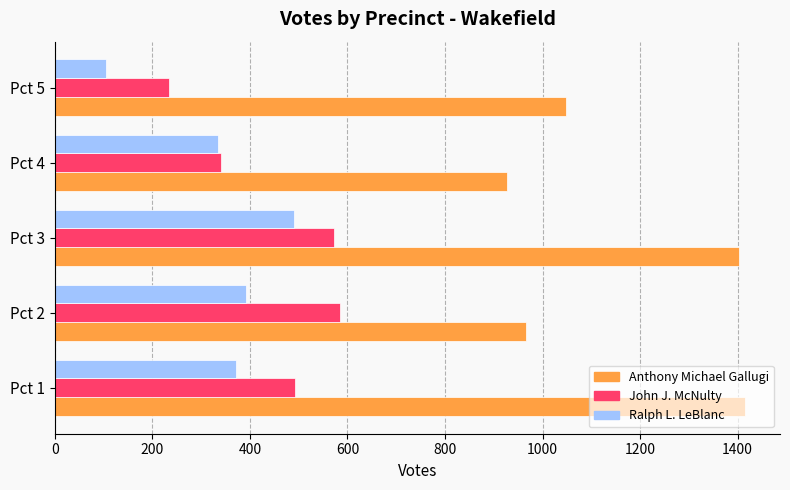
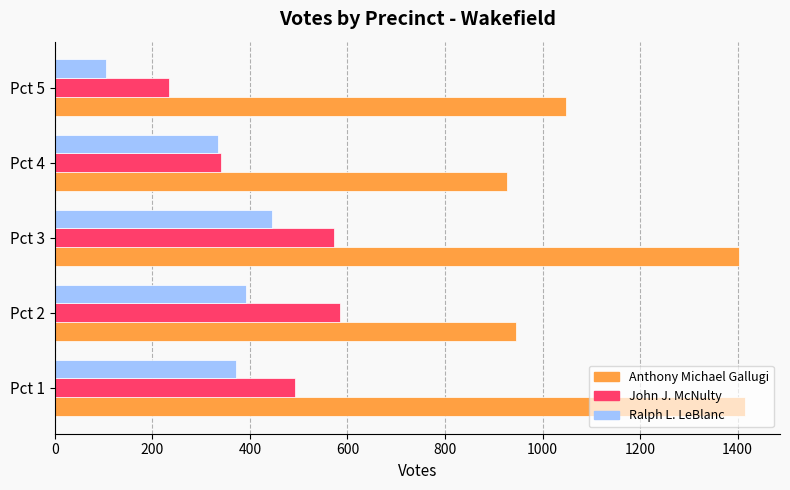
Ralph L. LeBlanc, Pct 3: 490 -> 450
Anthony Michael Gallugi, Pct 2: 970 -> 950
